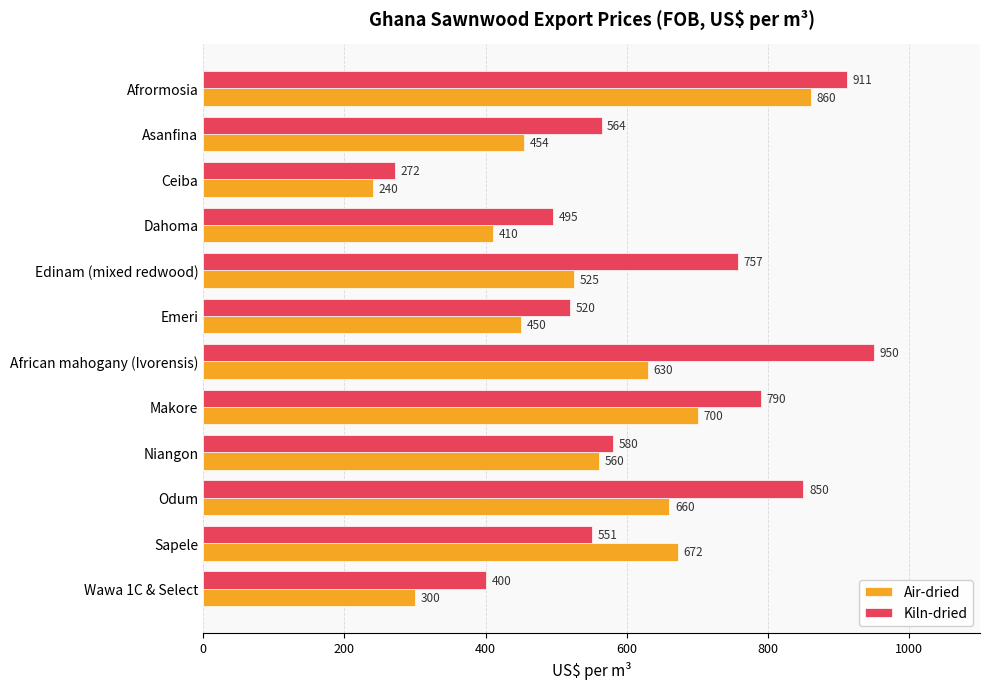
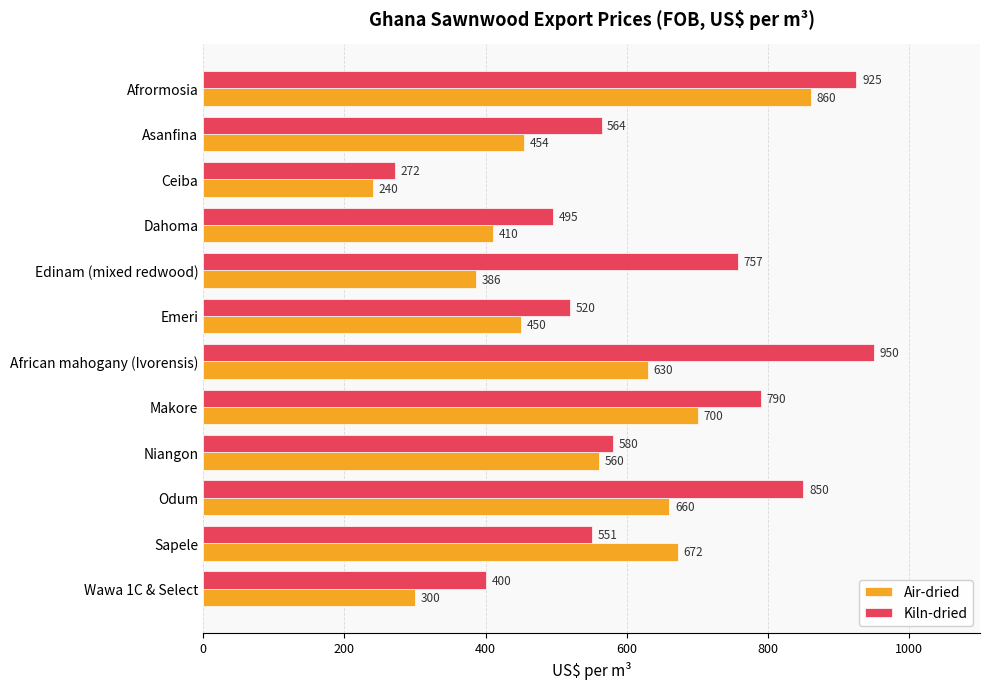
Kiln-dried, Afrormosia: 911 -> 925
Air-dried, Edinam (mixed redwood): 525 -> 386
